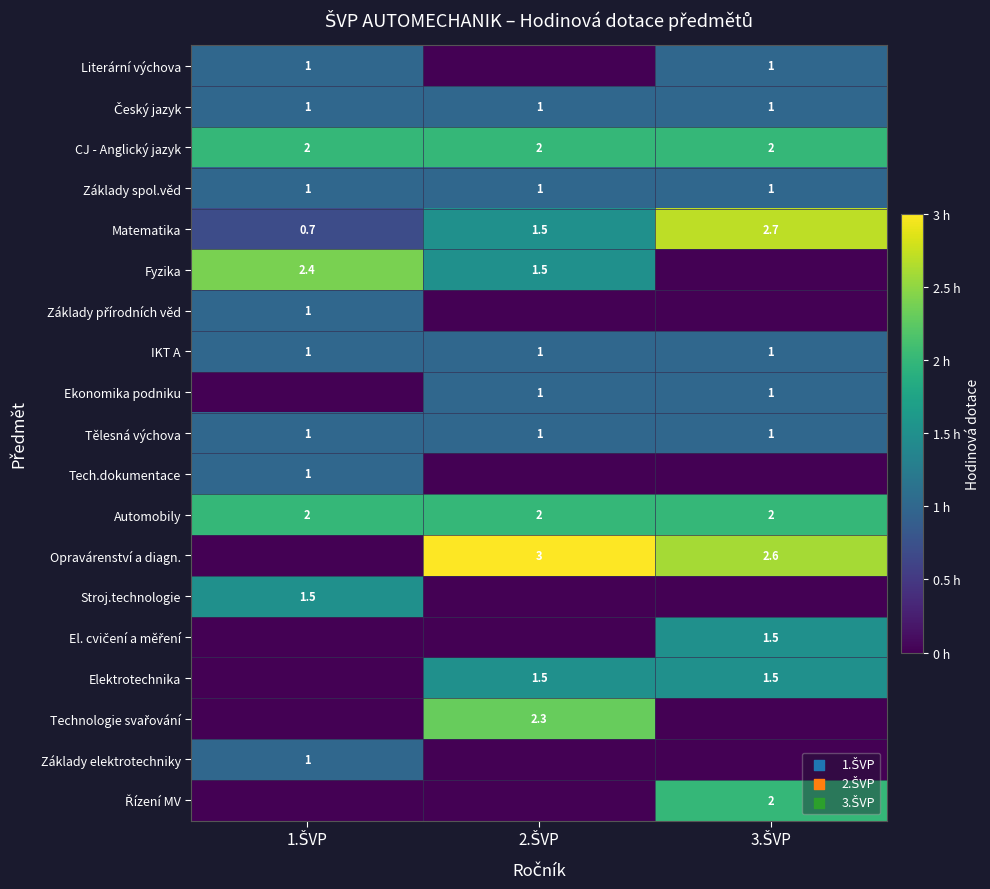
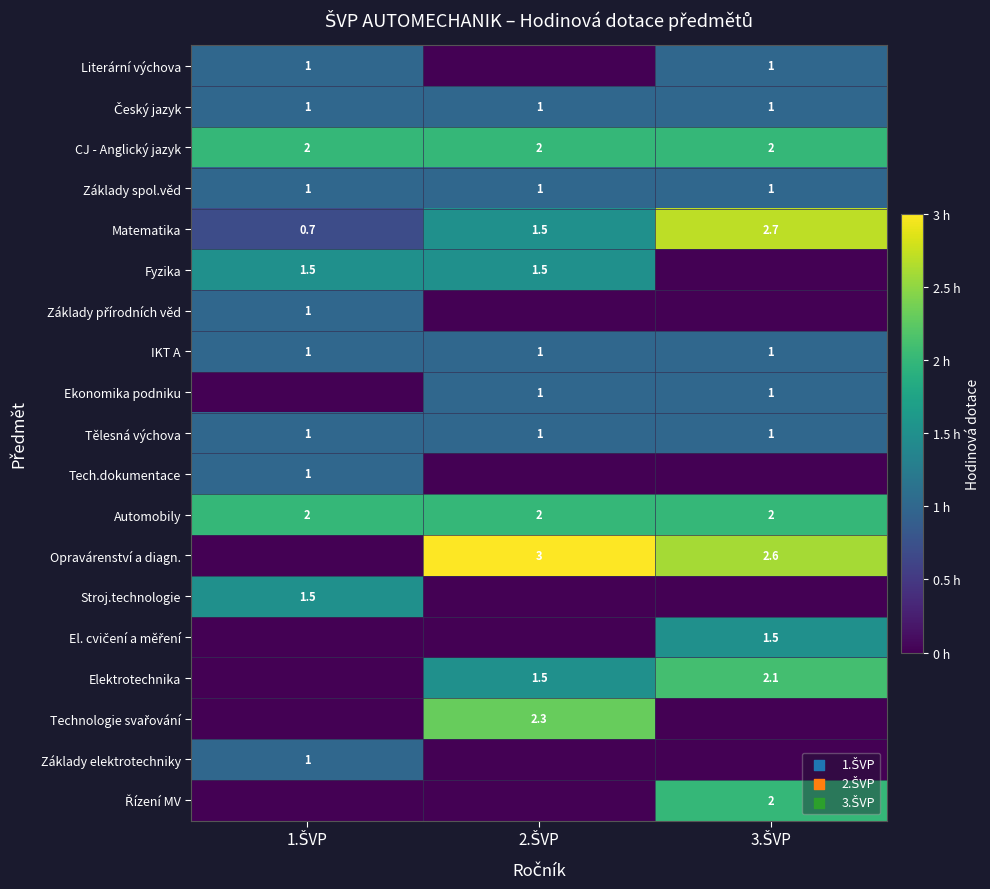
Fyzika, 1.ŠVP: 2.4 -> 1.5
Elektrotechnika, 3.ŠVP: 1.5 -> 2.1
